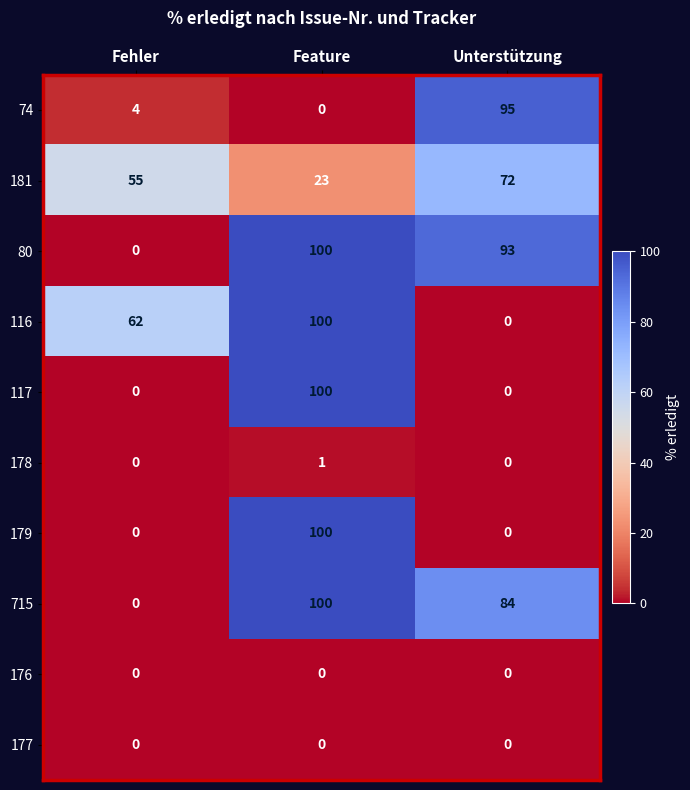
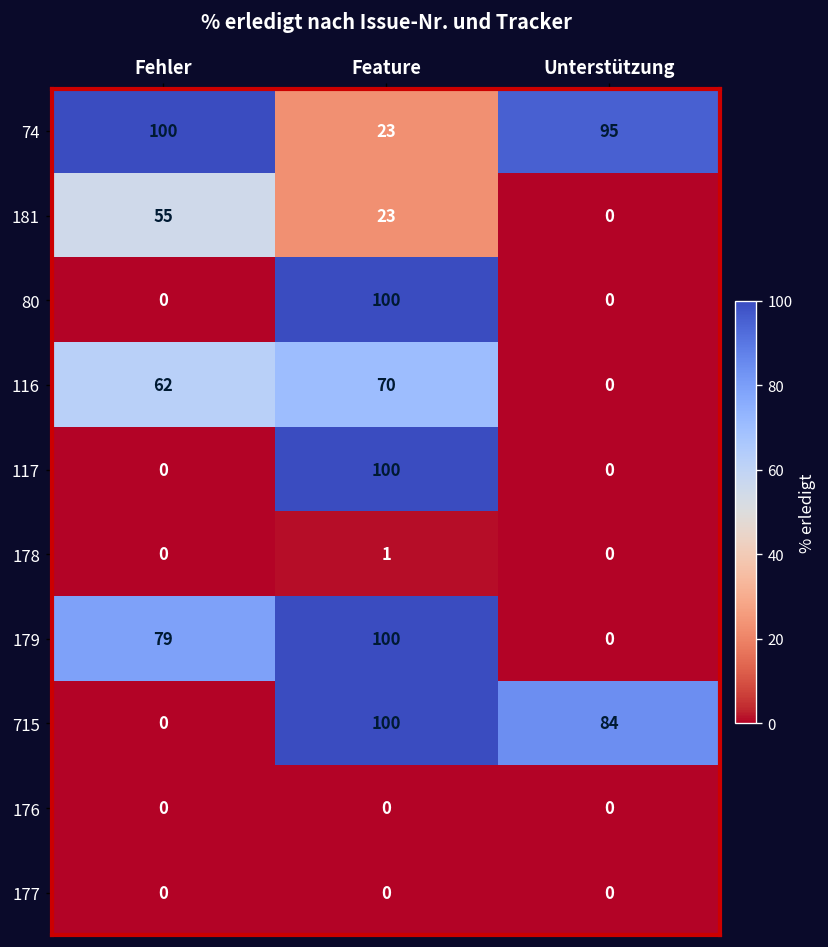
74, Fehler: 4 -> 100
74, Feature: 0 -> 23
181, Unterstützung: 72 -> 0
80, Unterstützung: 93 -> 0
116, Feature: 100 -> 70
179, Fehler: 0 -> 79
